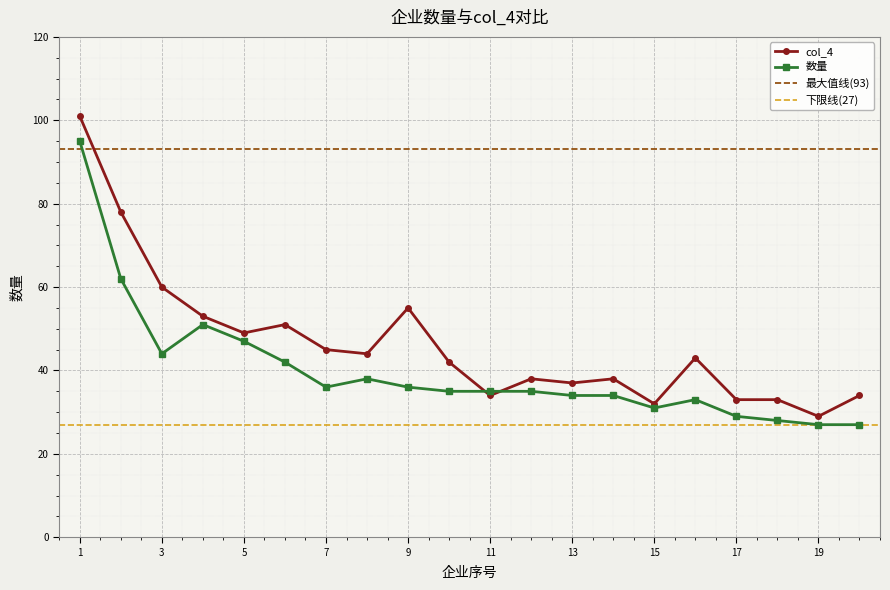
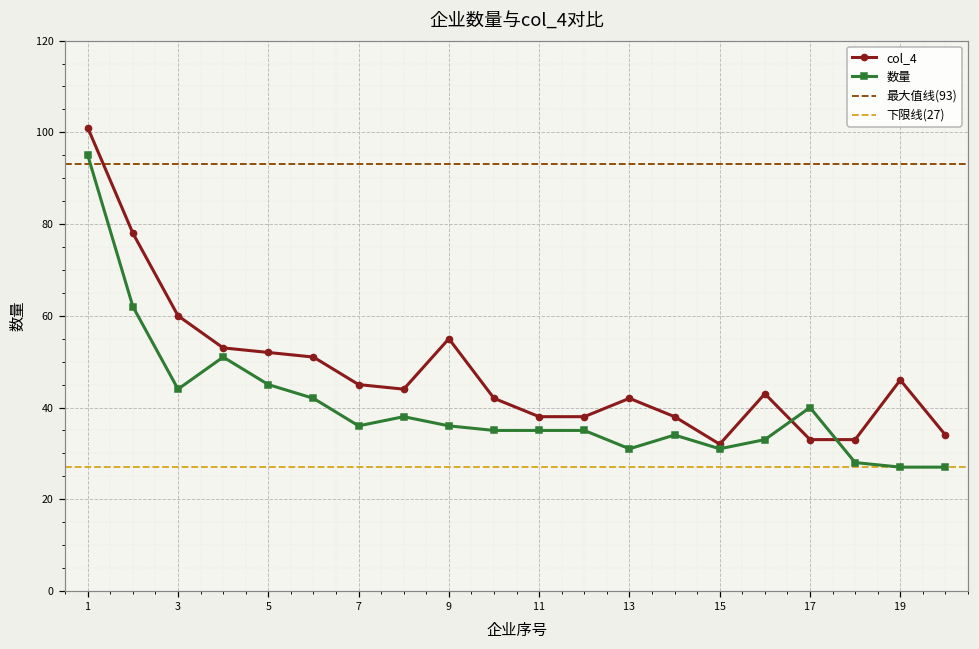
col_4, 5: 49 -> 52
数量, 5: 47 -> 45
col_4, 11: 34 -> 38
col_4, 13: 37 -> 42
数量, 13: 34 -> 31
数量, 17: 29 -> 40
col_4, 19: 29 -> 46
